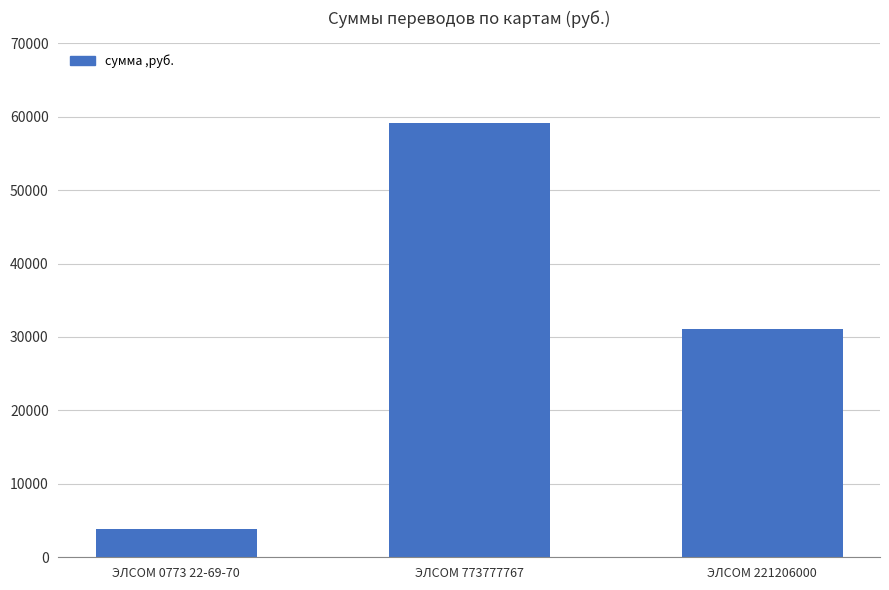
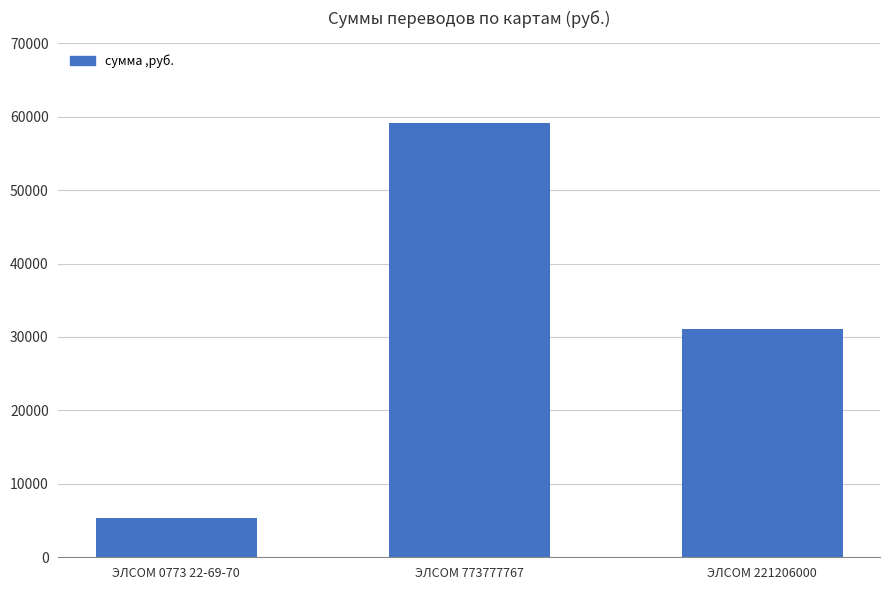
ЭЛСОМ 0773 22-69-70: 4000 -> 5000
